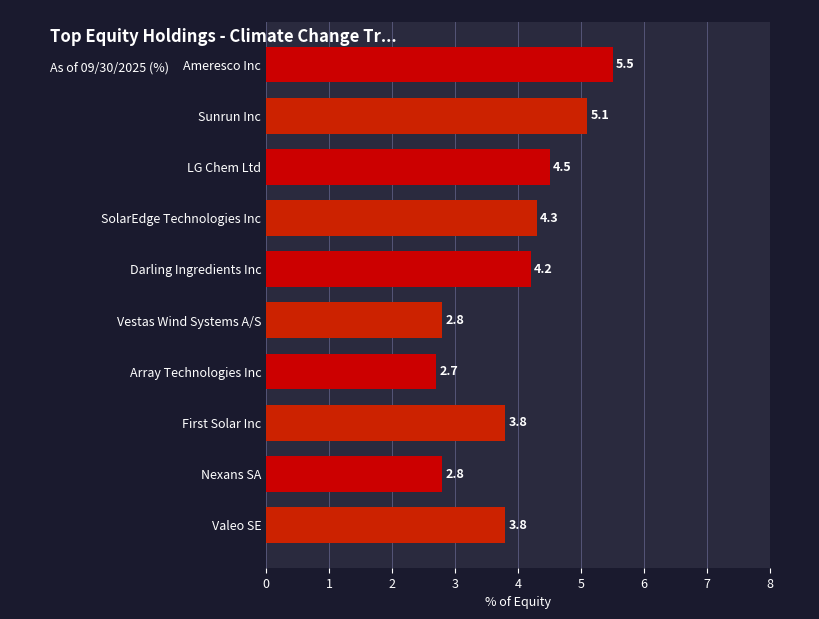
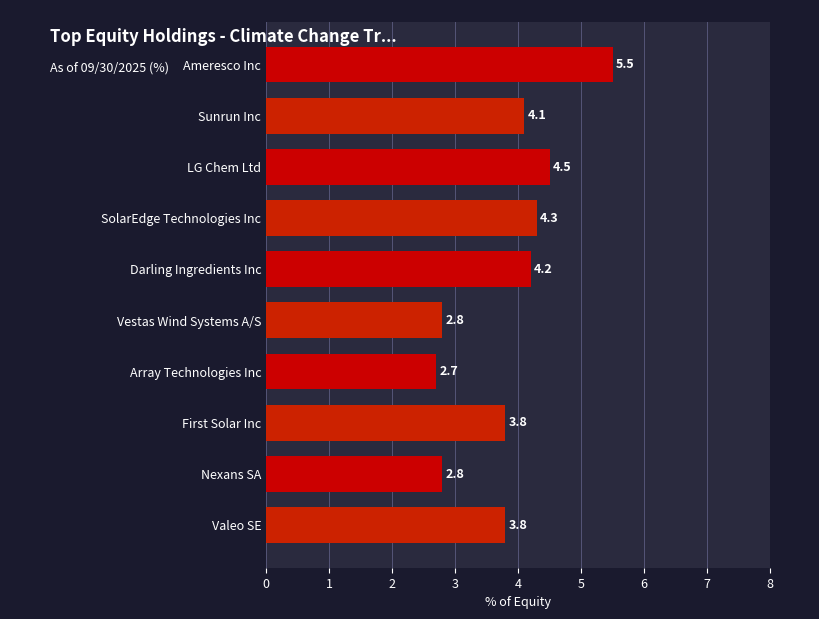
Sunrun Inc: 5.1 -> 4.1
